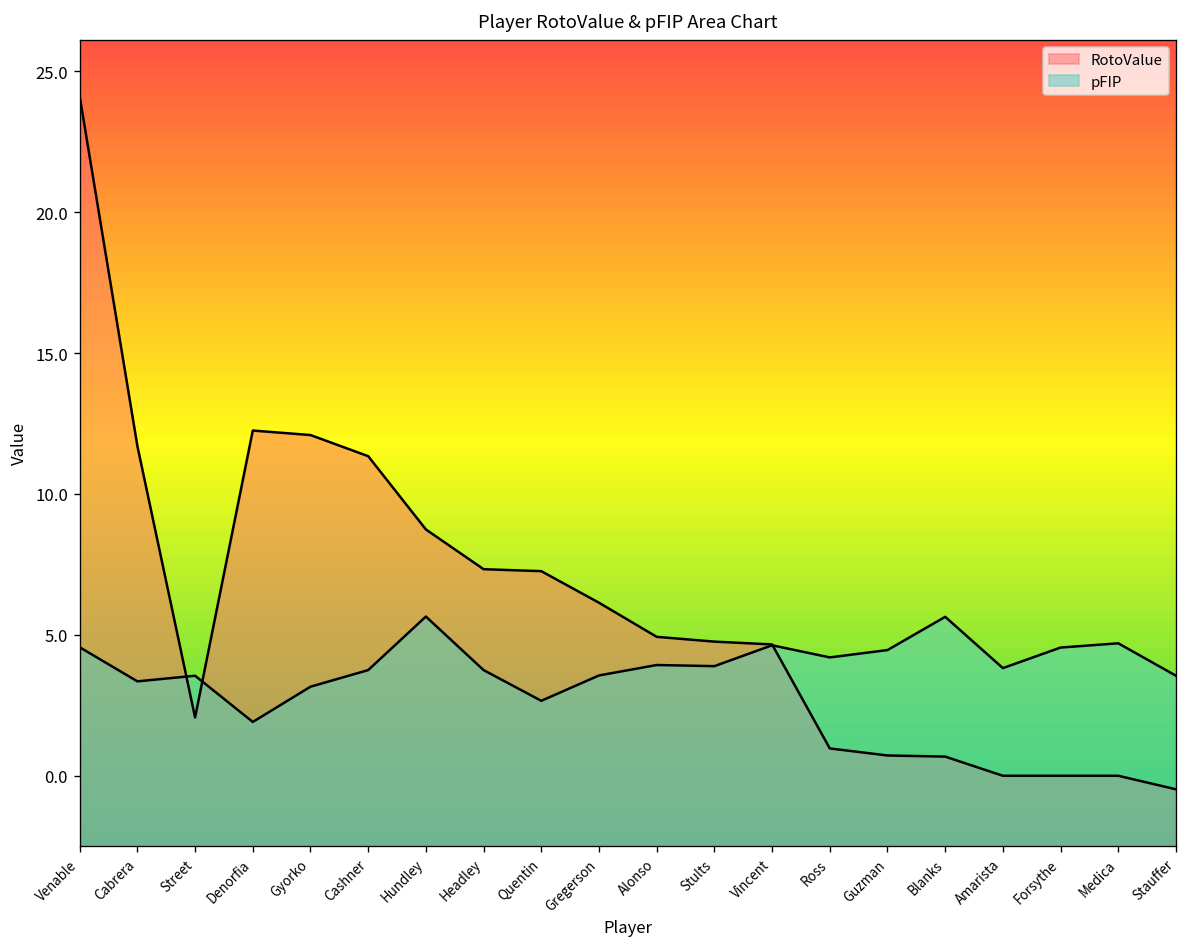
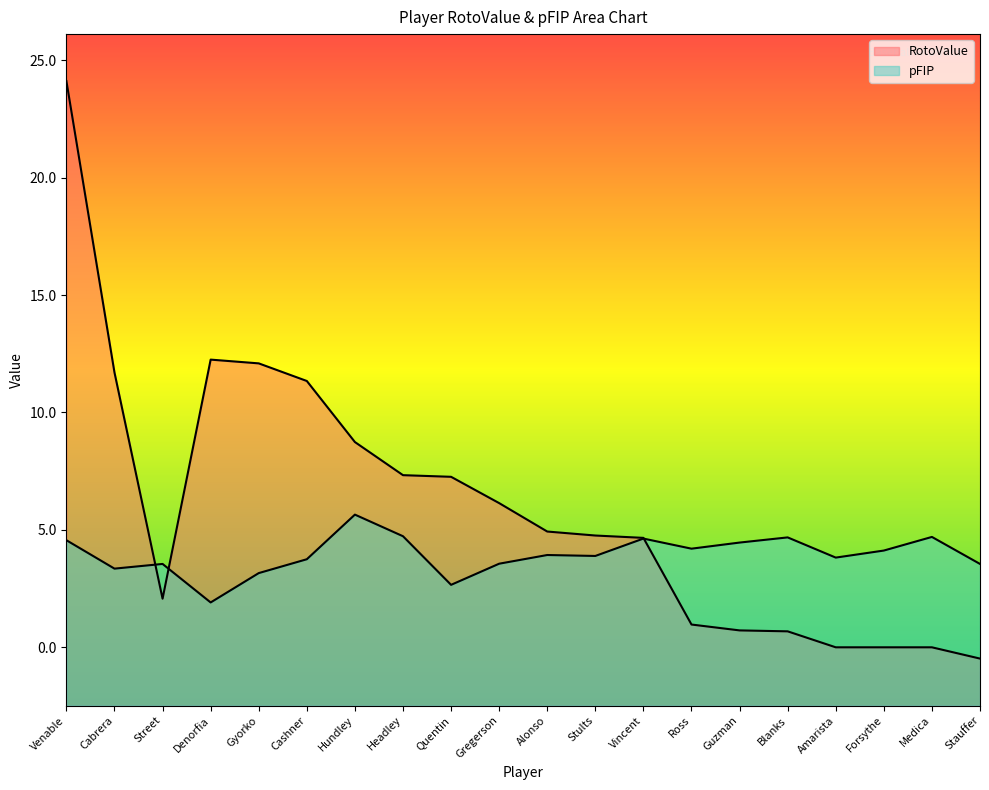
pFIP, Headley: 3.8 -> 4.7
pFIP, Blanks: 5.6 -> 4.7
pFIP, Forsythe: 4.6 -> 4.1
